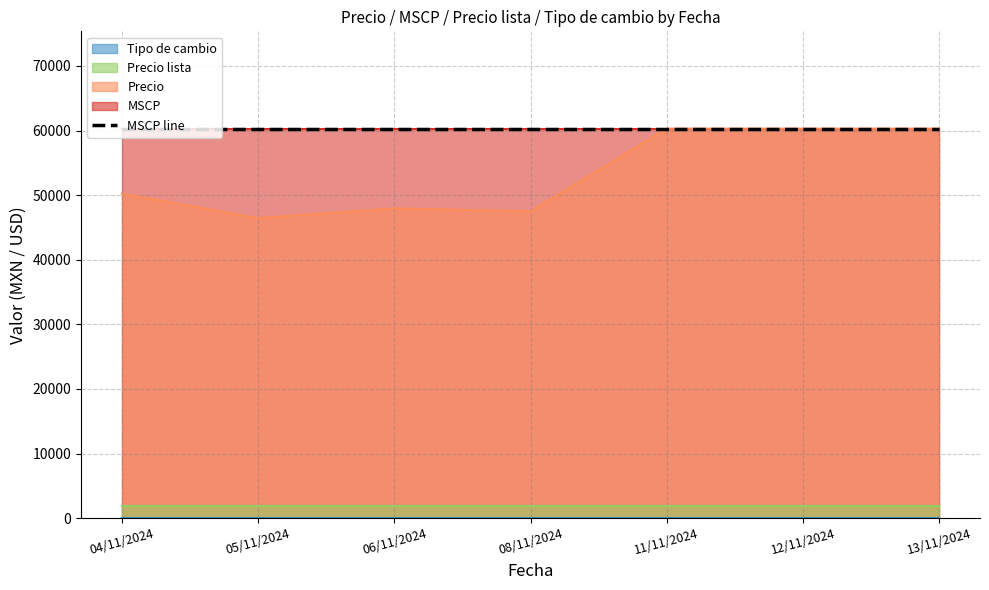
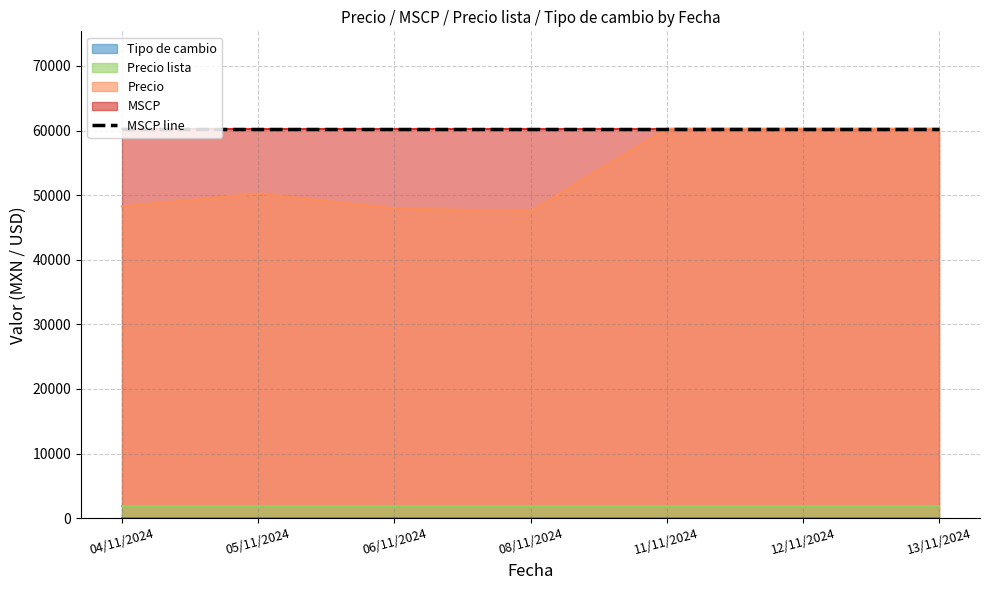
Precio, 04/11/2024: 50000 -> 48000
Precio, 05/11/2024: 46000 -> 50000
